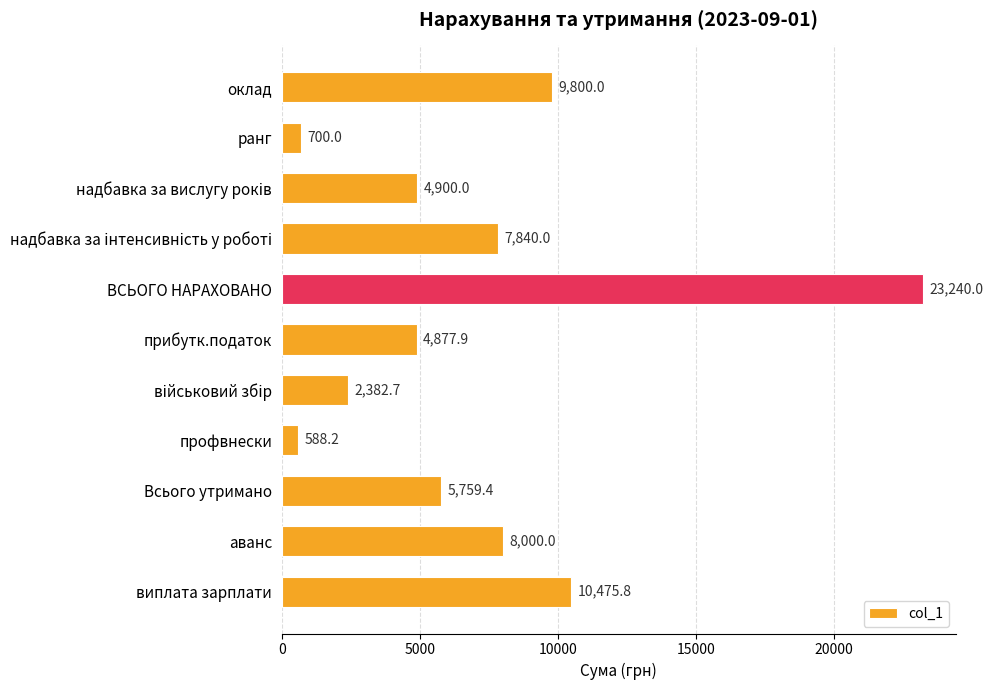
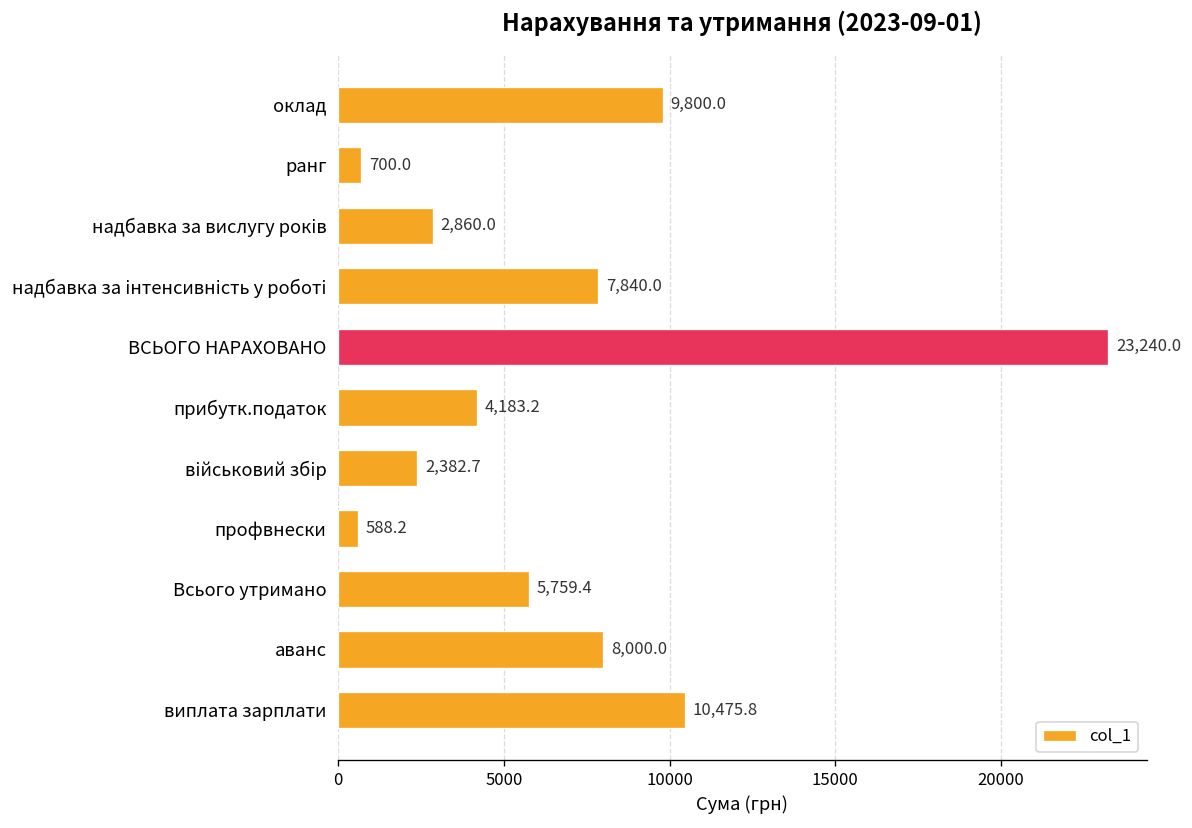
надбавка за вислугу років: 4,900.0 -> 2,860.0
прибутк.податок: 4,877.9 -> 4,183.2
